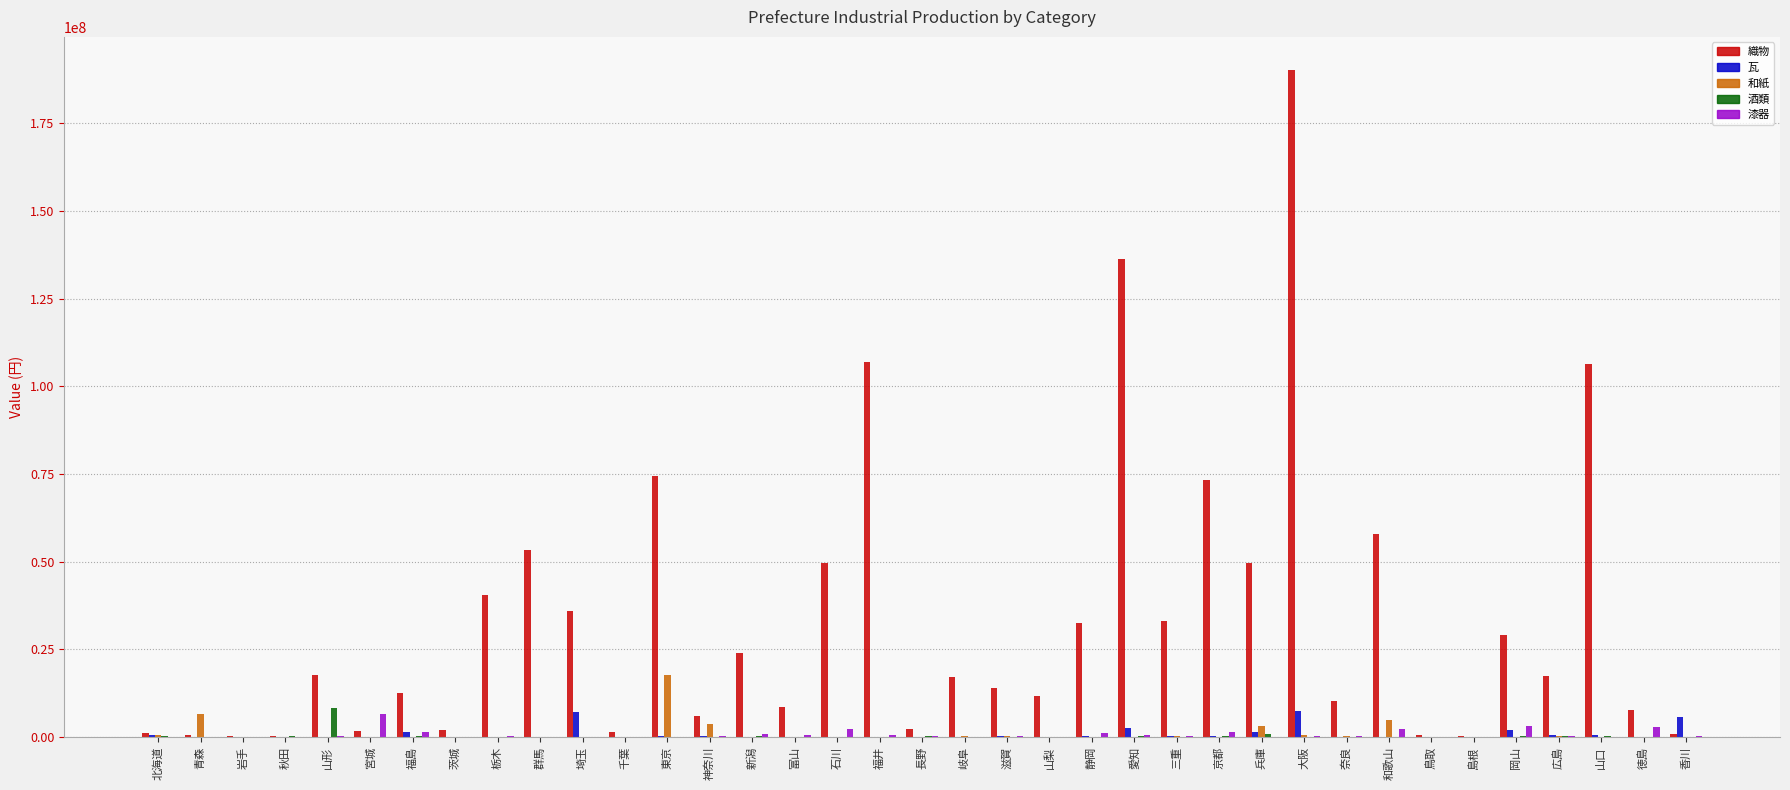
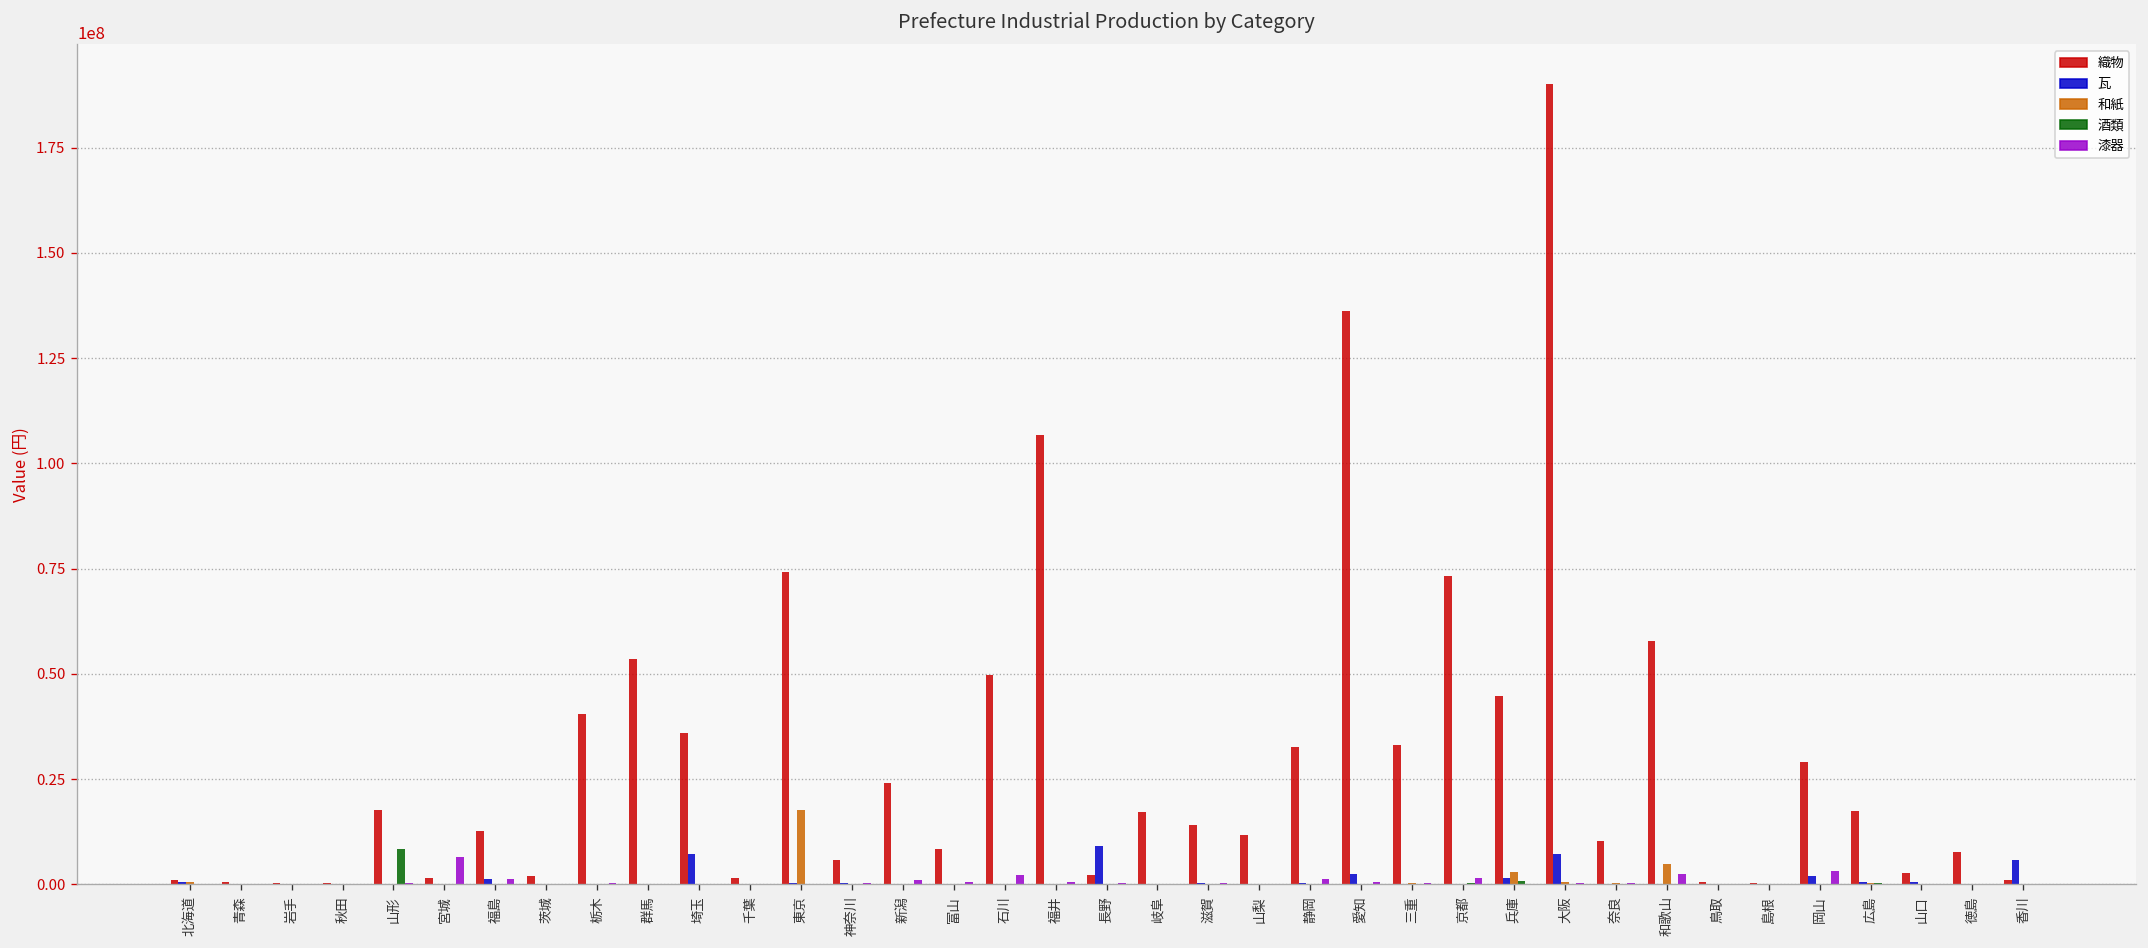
和紙, 青森: 6000000 -> 0
和紙, 神奈川: 4000000 -> 0
瓦, 長野: 0 -> 9000000
織物, 兵庫: 50000000 -> 45000000
織物, 山口: 106000000 -> 3000000
漆器, 徳島: 3000000 -> 0
